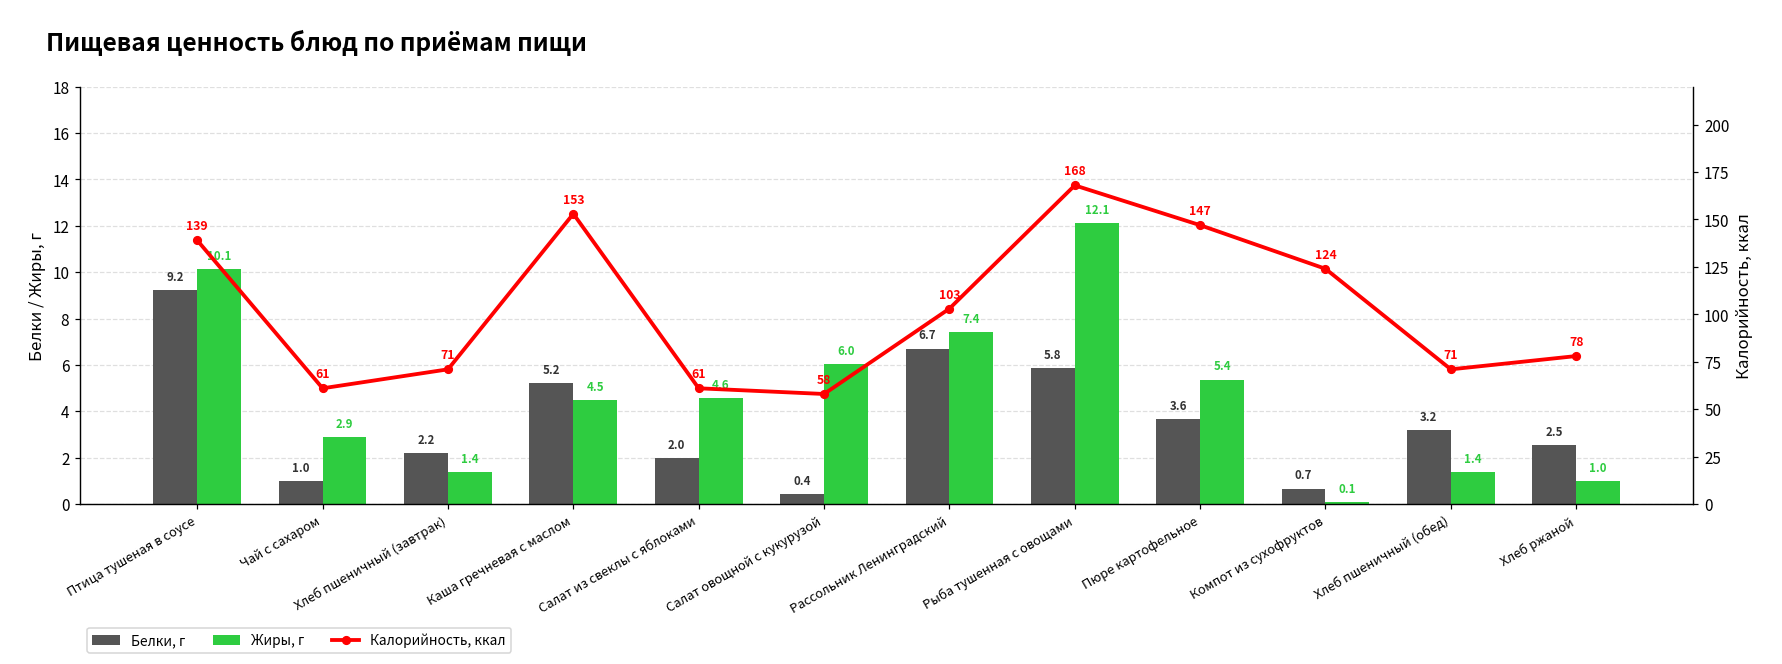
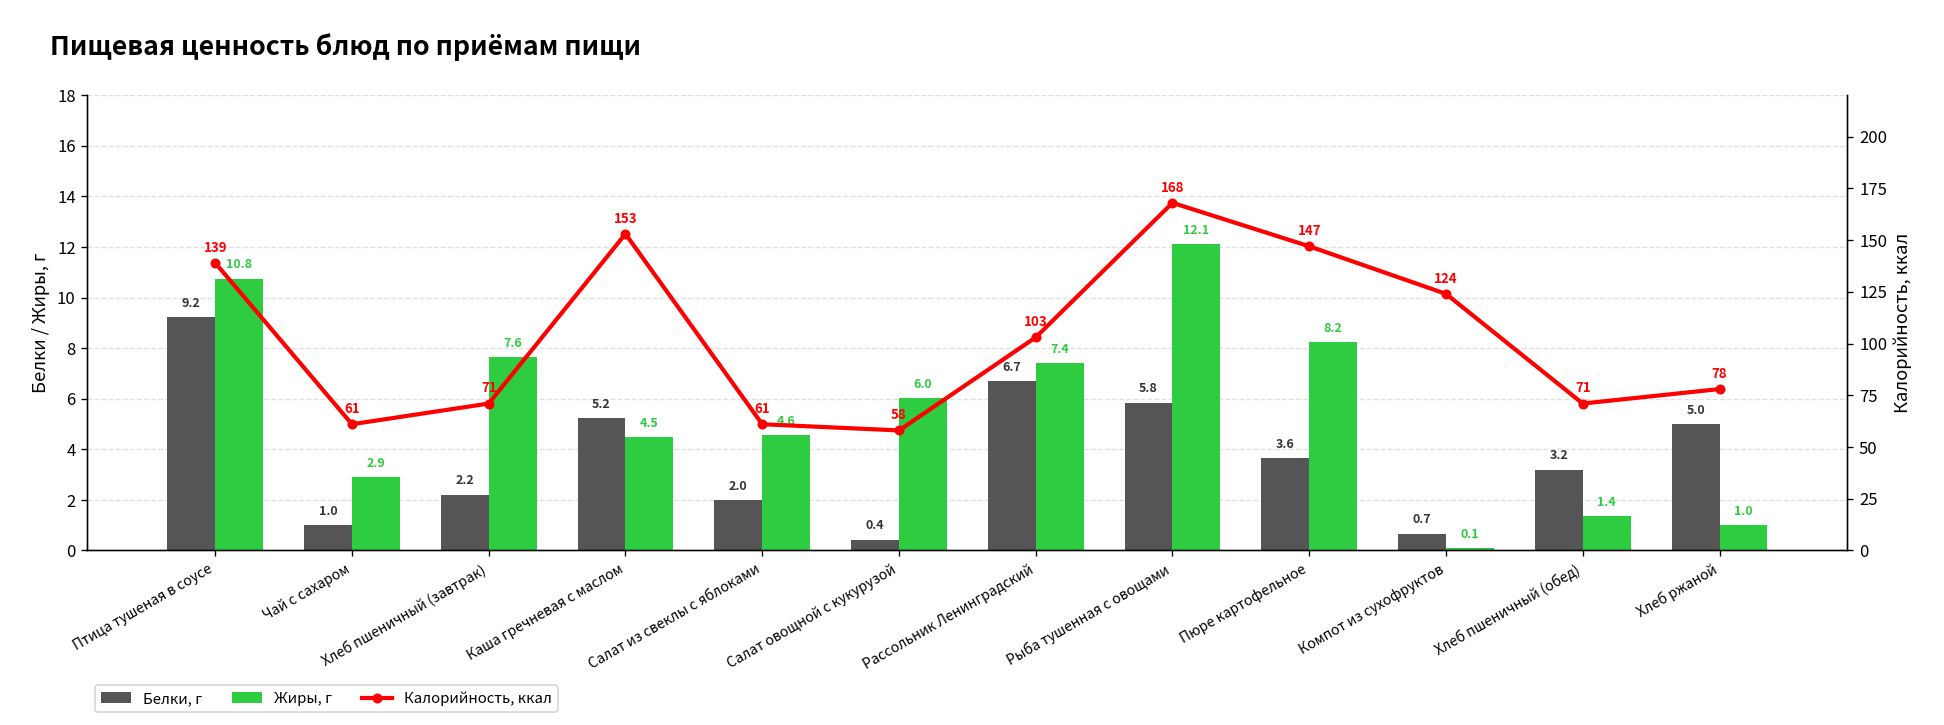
Жиры, г, Птица тушеная в соусе: 10.1 -> 10.8
Жиры, г, Хлеб пшеничный (завтрак): 1.4 -> 7.6
Жиры, г, Пюре картофельное: 5.4 -> 8.2
Белки, г, Хлеб ржаной: 2.5 -> 5.0
